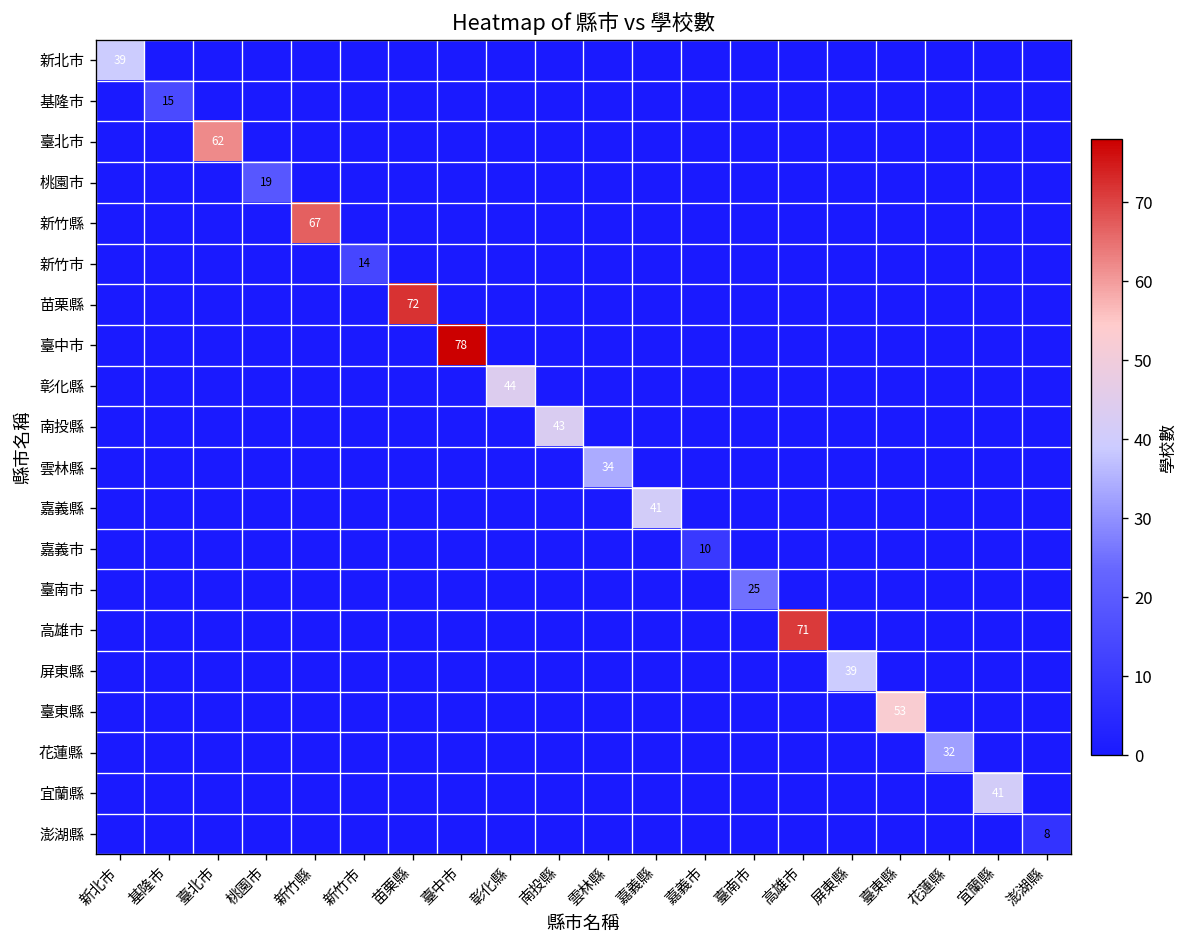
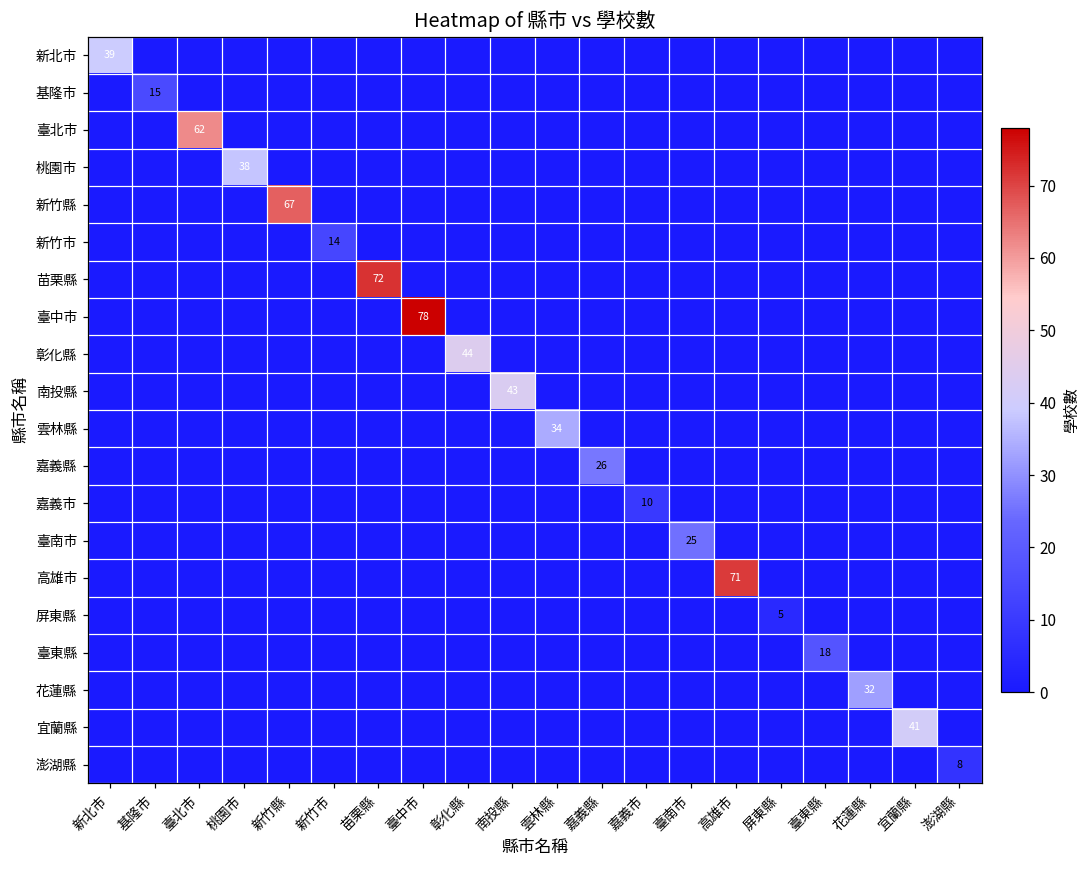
桃園市, 桃園市: 19 -> 38
嘉義縣, 嘉義縣: 41 -> 26
屏東縣, 屏東縣: 39 -> 5
臺東縣, 臺東縣: 53 -> 18
